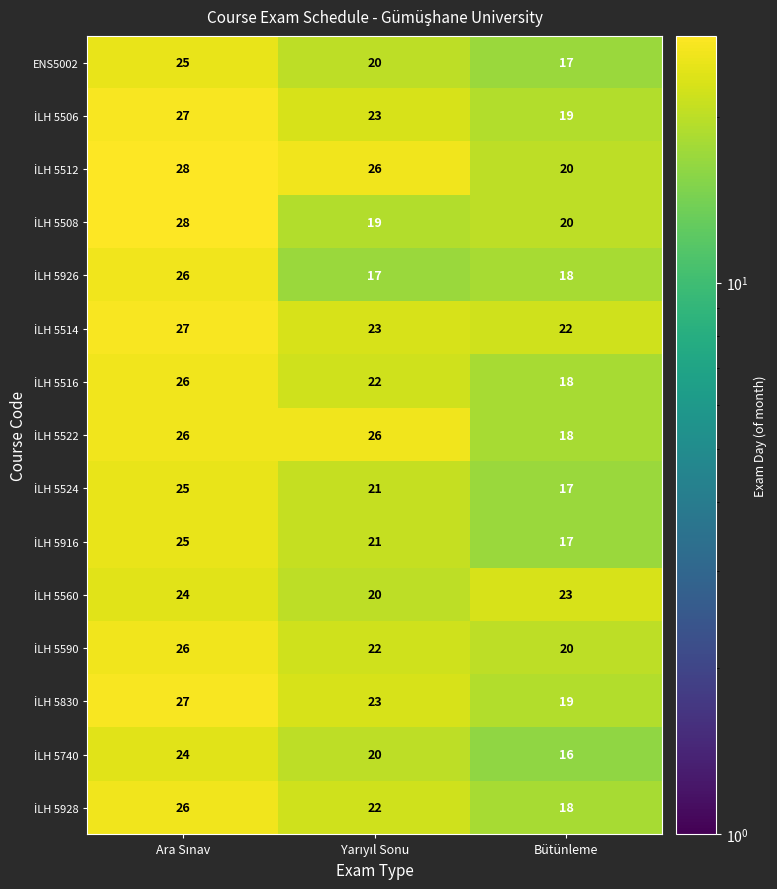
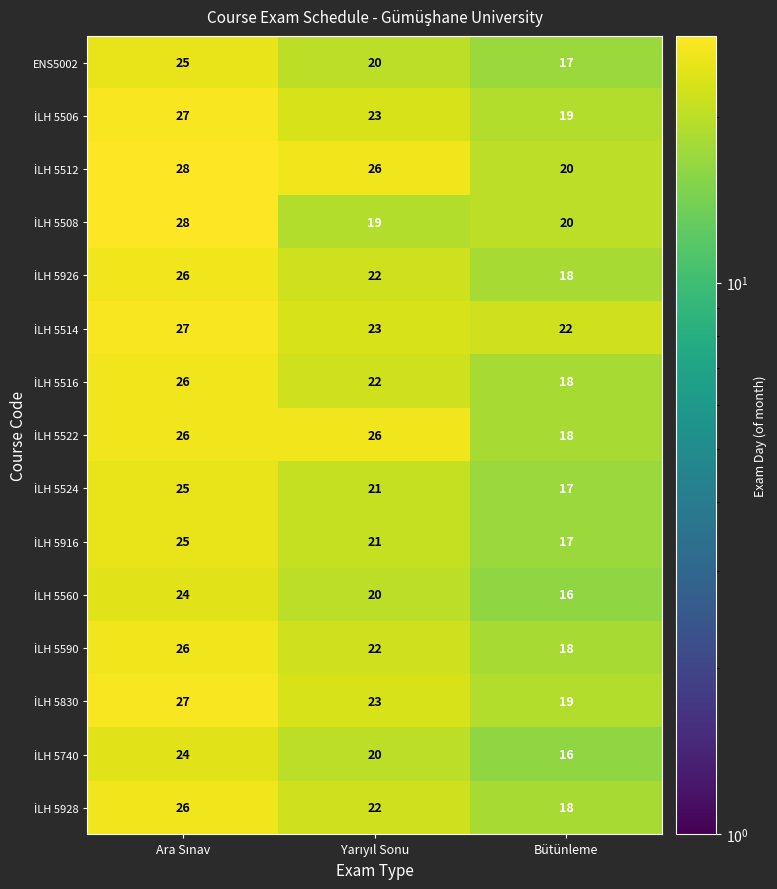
İLH 5926, Yarıyıl Sonu: 17 -> 22
İLH 5560, Bütünleme: 23 -> 16
İLH 5590, Bütünleme: 20 -> 18
